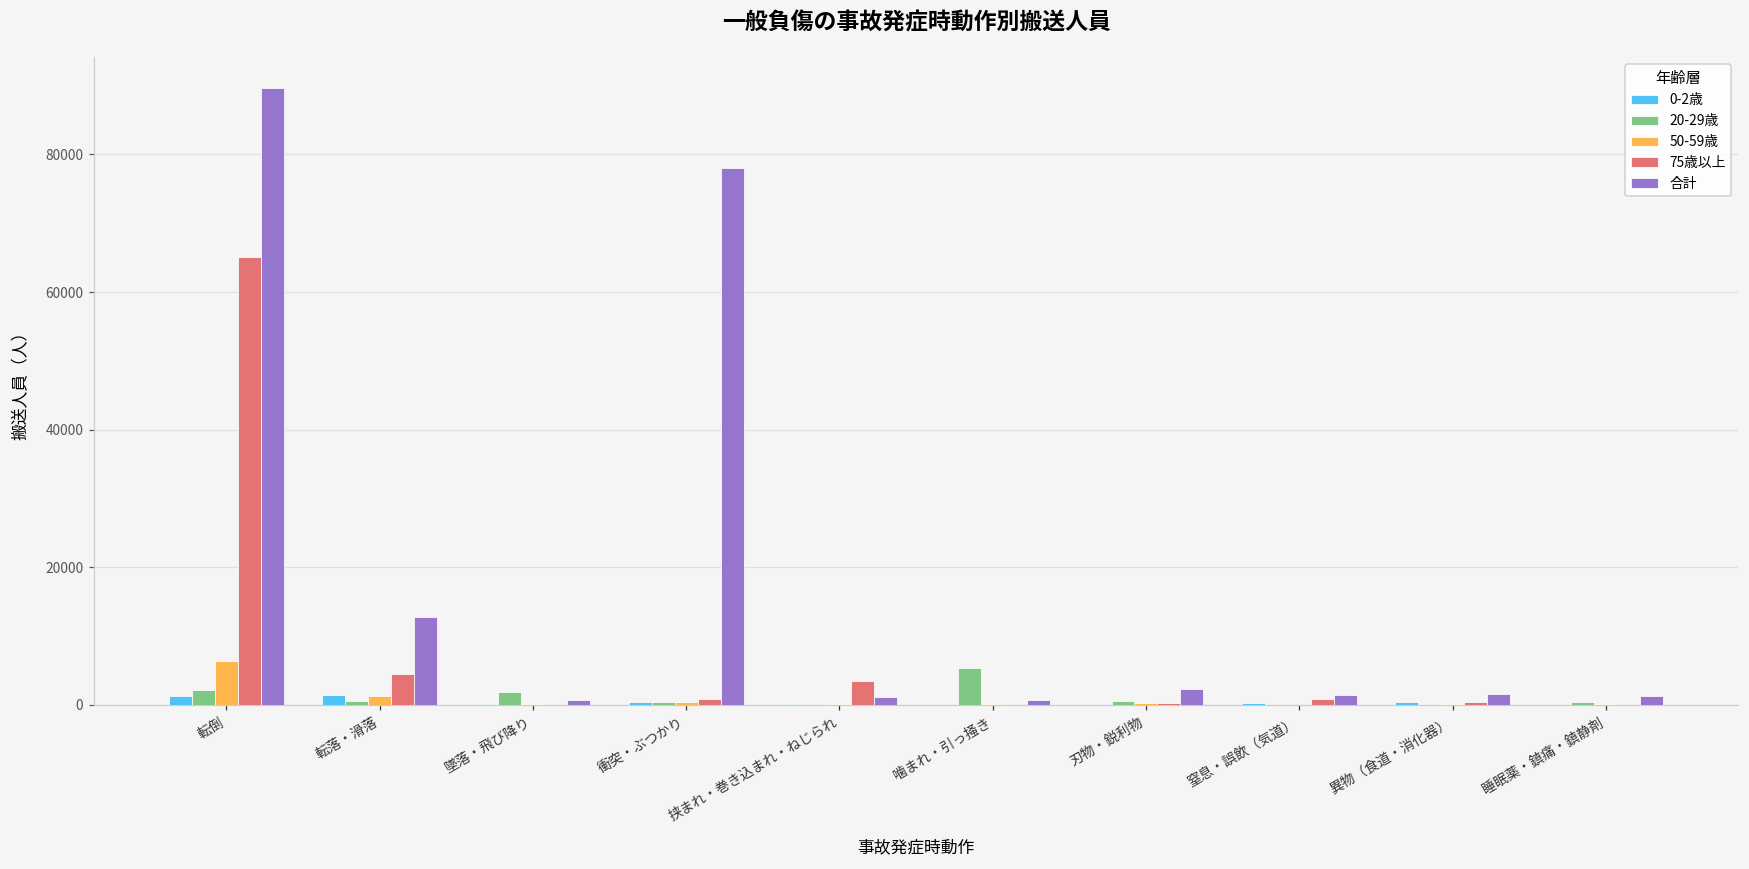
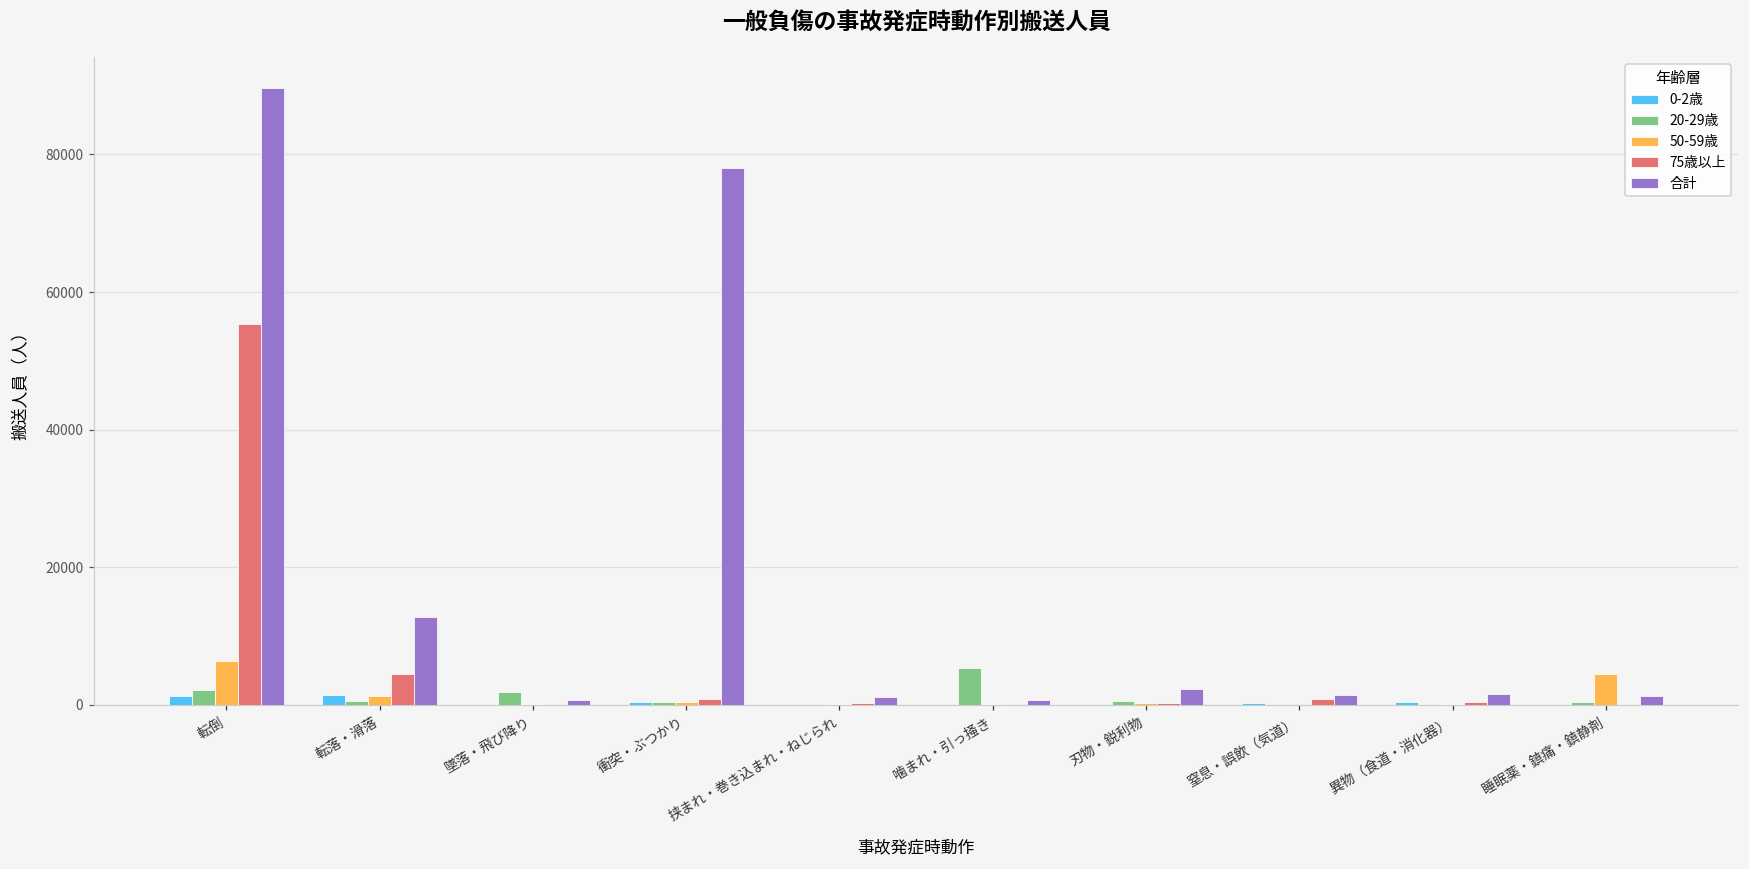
75歳以上, 転倒: 65000 -> 55000
75歳以上, 挟まれ・巻き込まれ・ねじられ: 3000 -> 0
50-59歳, 睡眠薬・鎮痛・鎮静剤: 0 -> 4000
